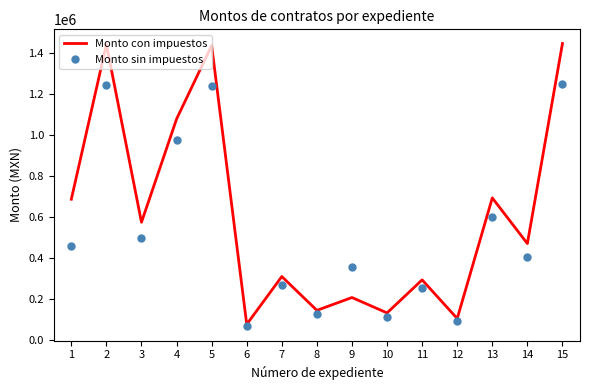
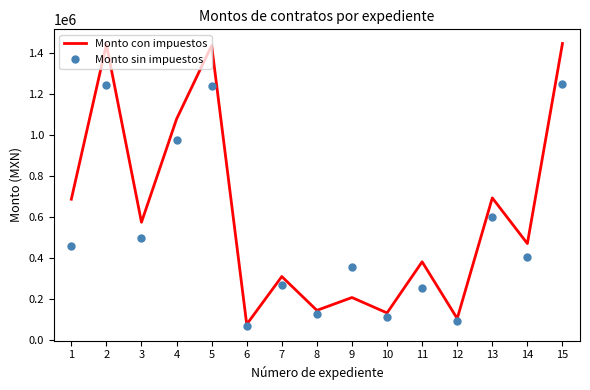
Monto con impuestos, 11: 290000 -> 380000
